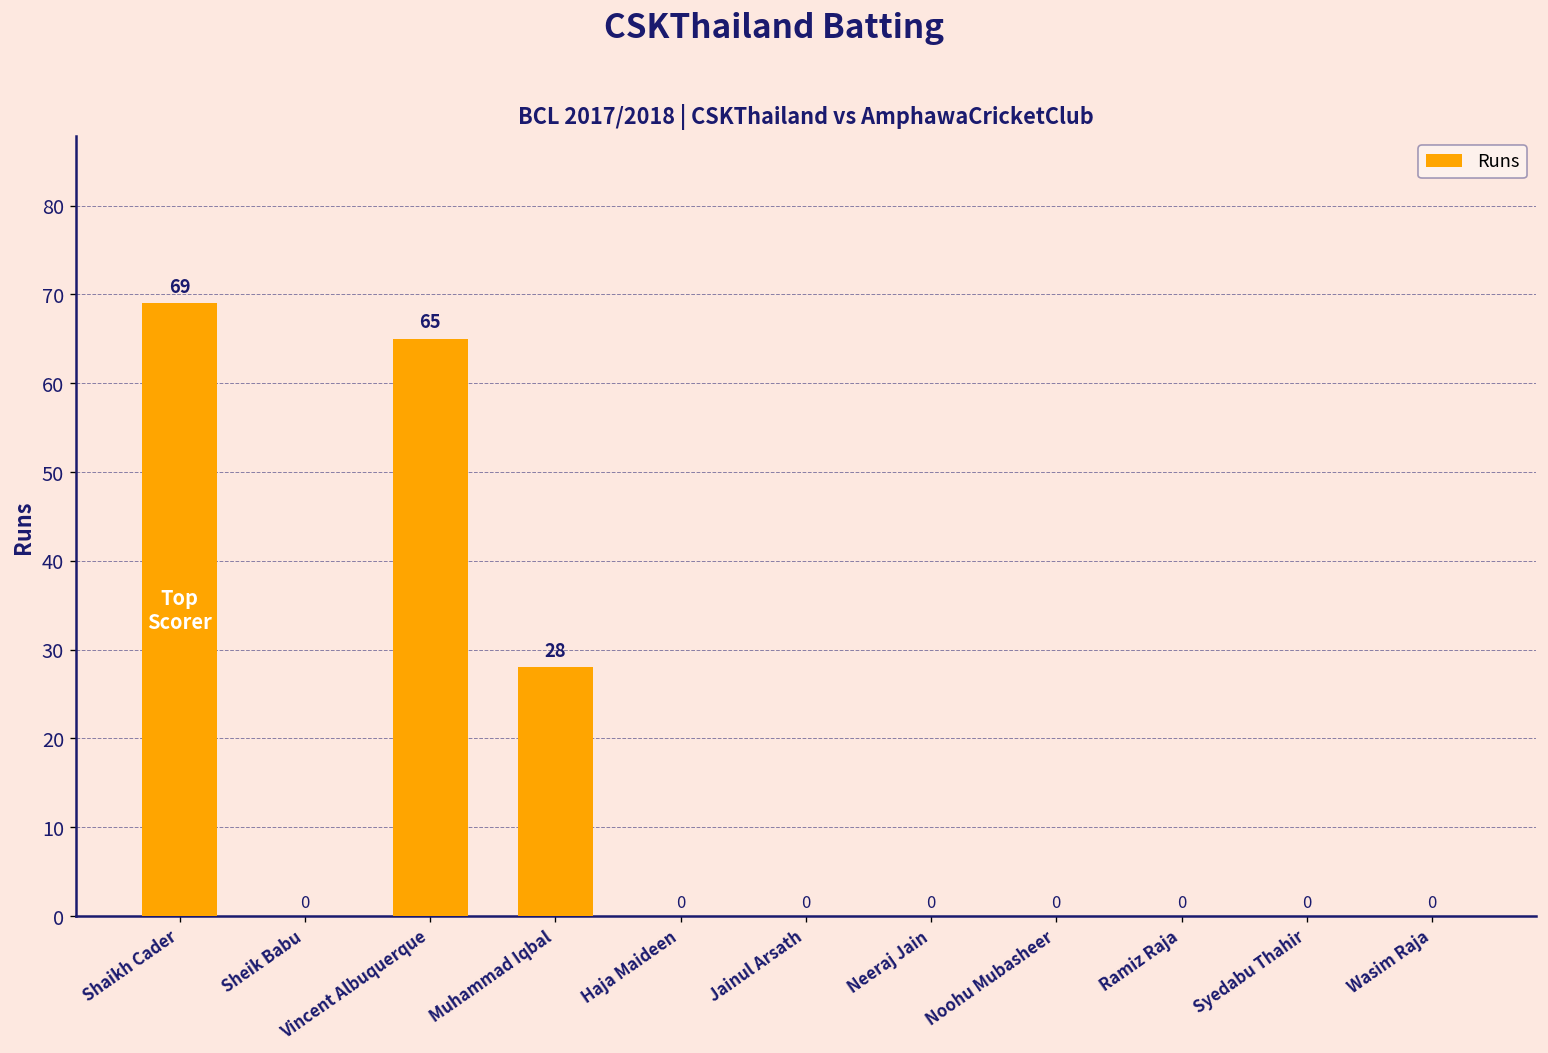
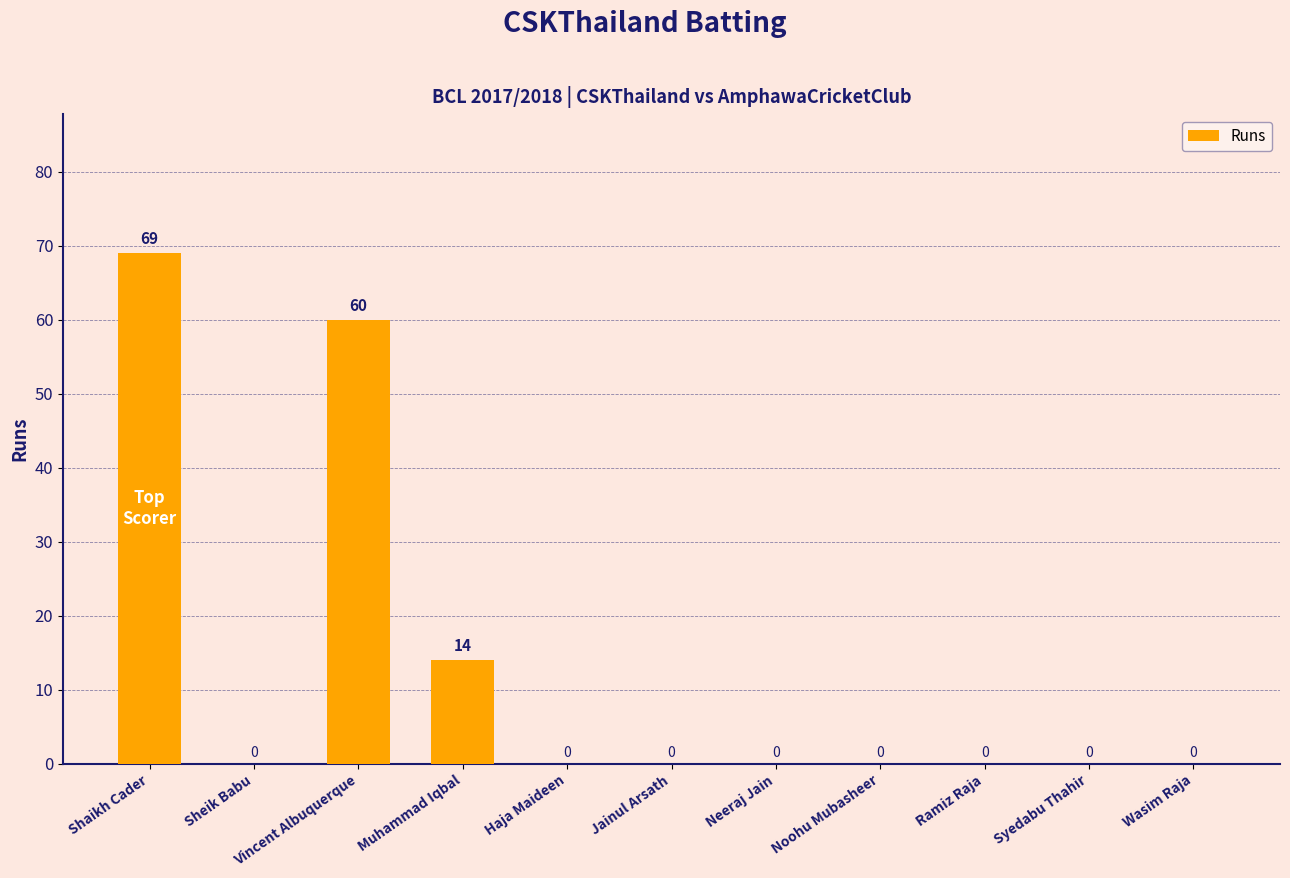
Vincent Albuquerque: 65 -> 60
Muhammad Iqbal: 28 -> 14
